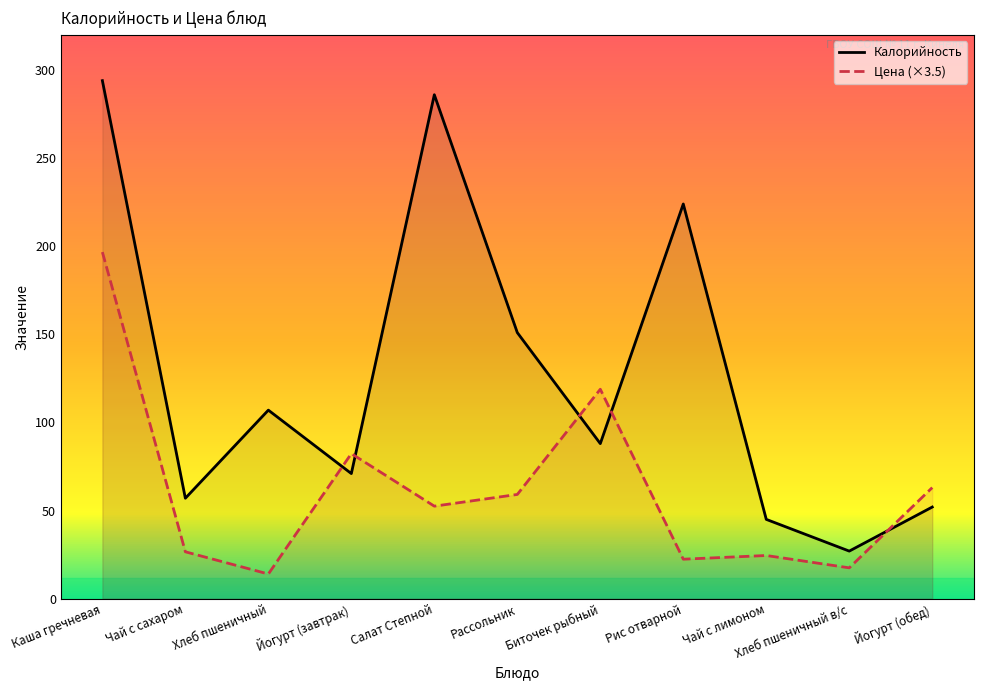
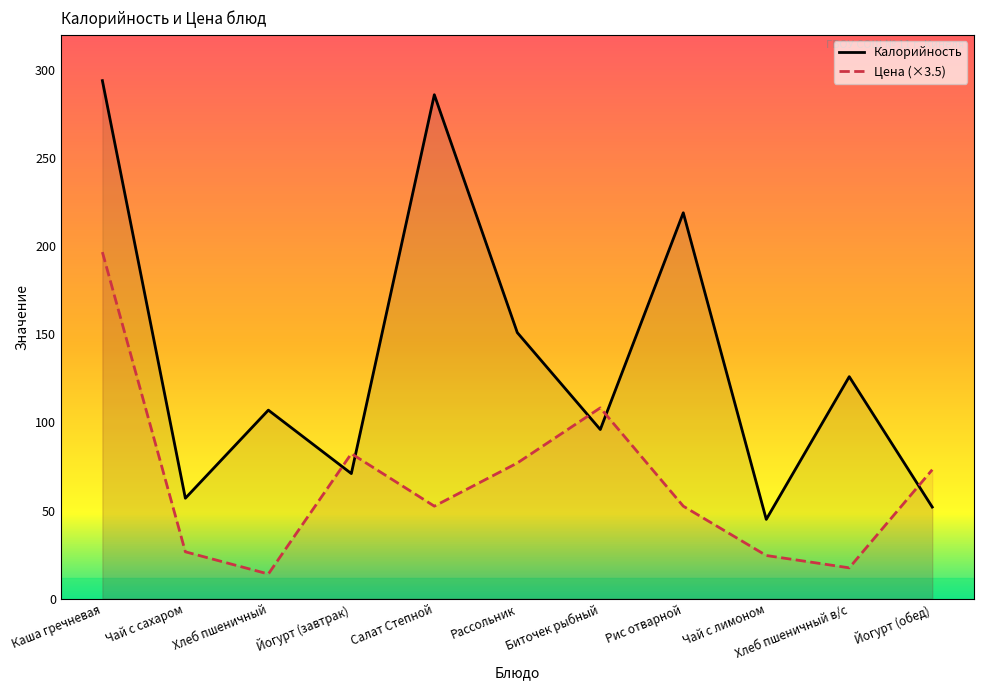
Цена (×3.5), Рассольник: 59 -> 77
Калорийность, Биточек рыбный: 88 -> 96
Цена (×3.5), Биточек рыбный: 119 -> 108
Калорийность, Рис отварной: 224 -> 219
Цена (×3.5), Рис отварной: 22 -> 53
Калорийность, Хлеб пшеничный в/с: 27 -> 126
Цена (×3.5), Йогурт (обед): 63 -> 73
